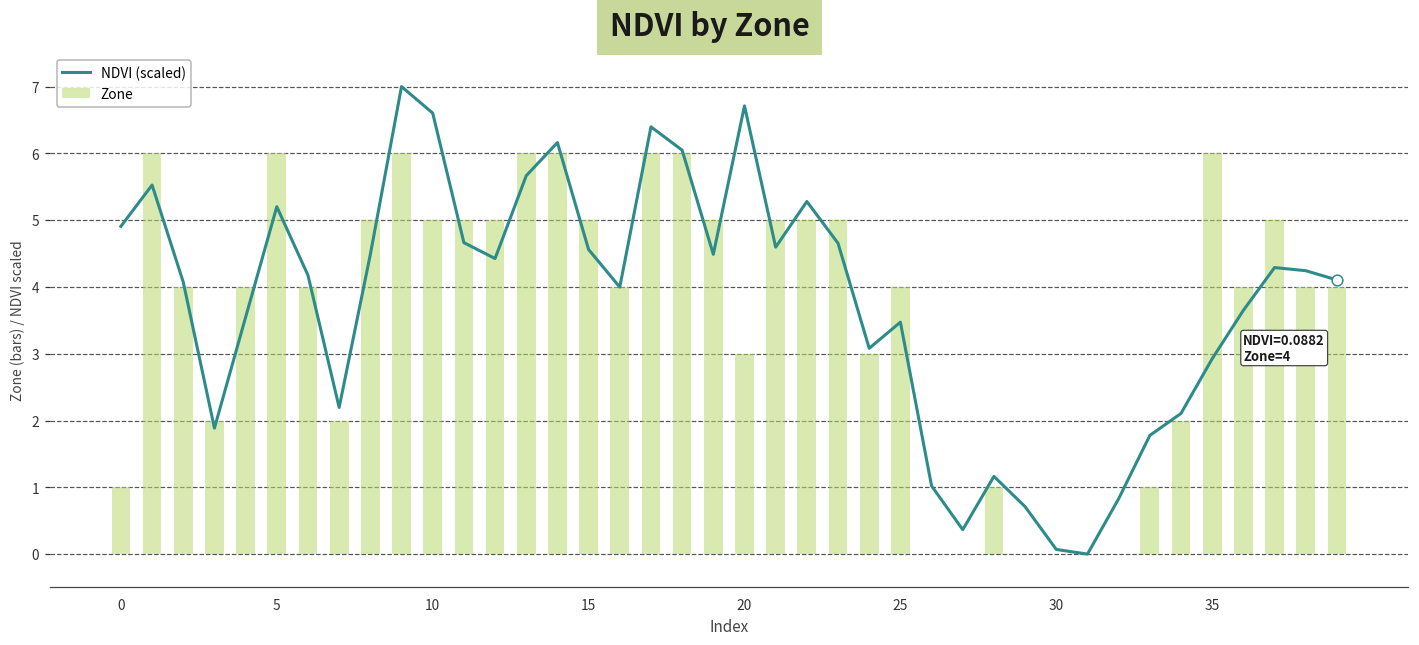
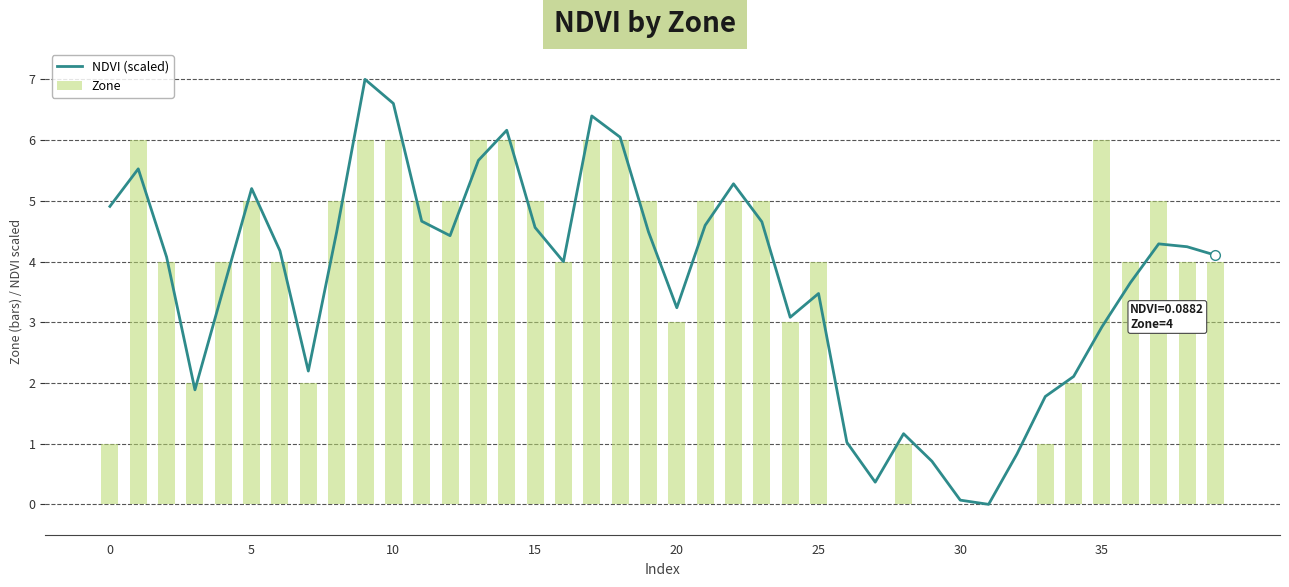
Zone, 5: 6 -> 5
Zone, 10: 5 -> 6
NDVI (scaled), 20: 6.7 -> 3.2
